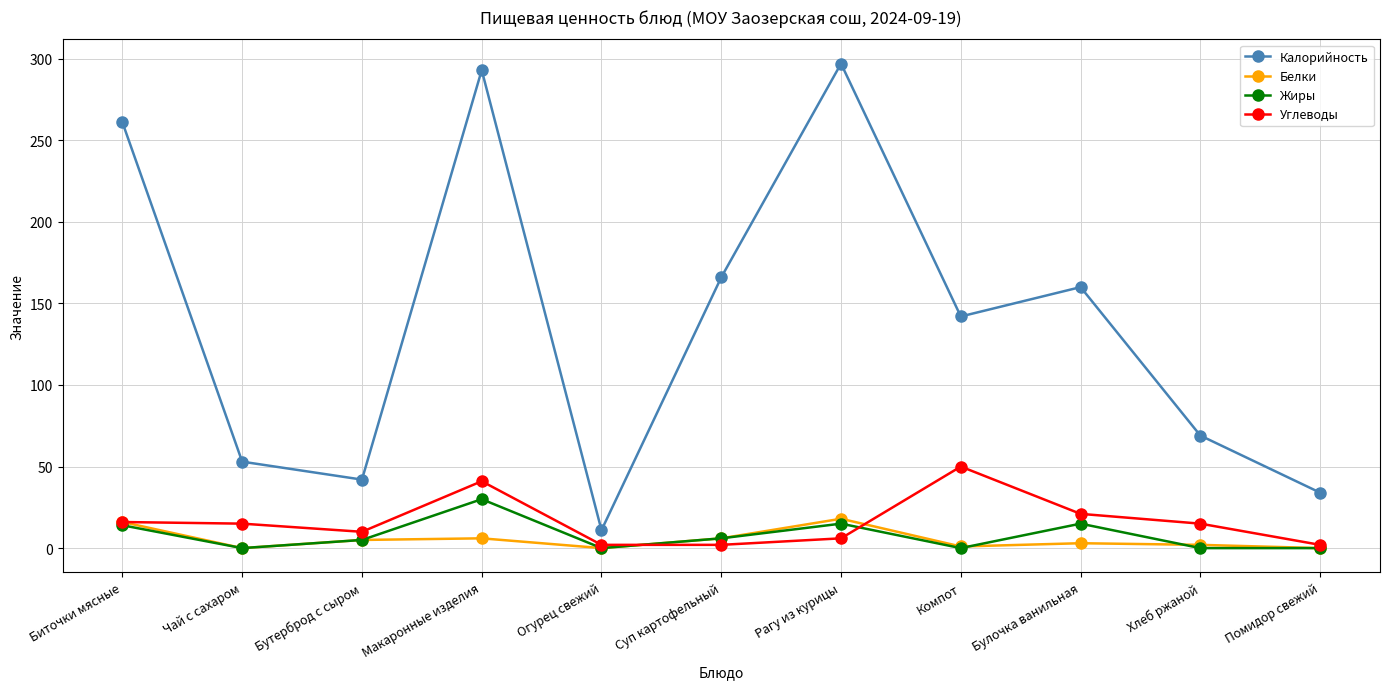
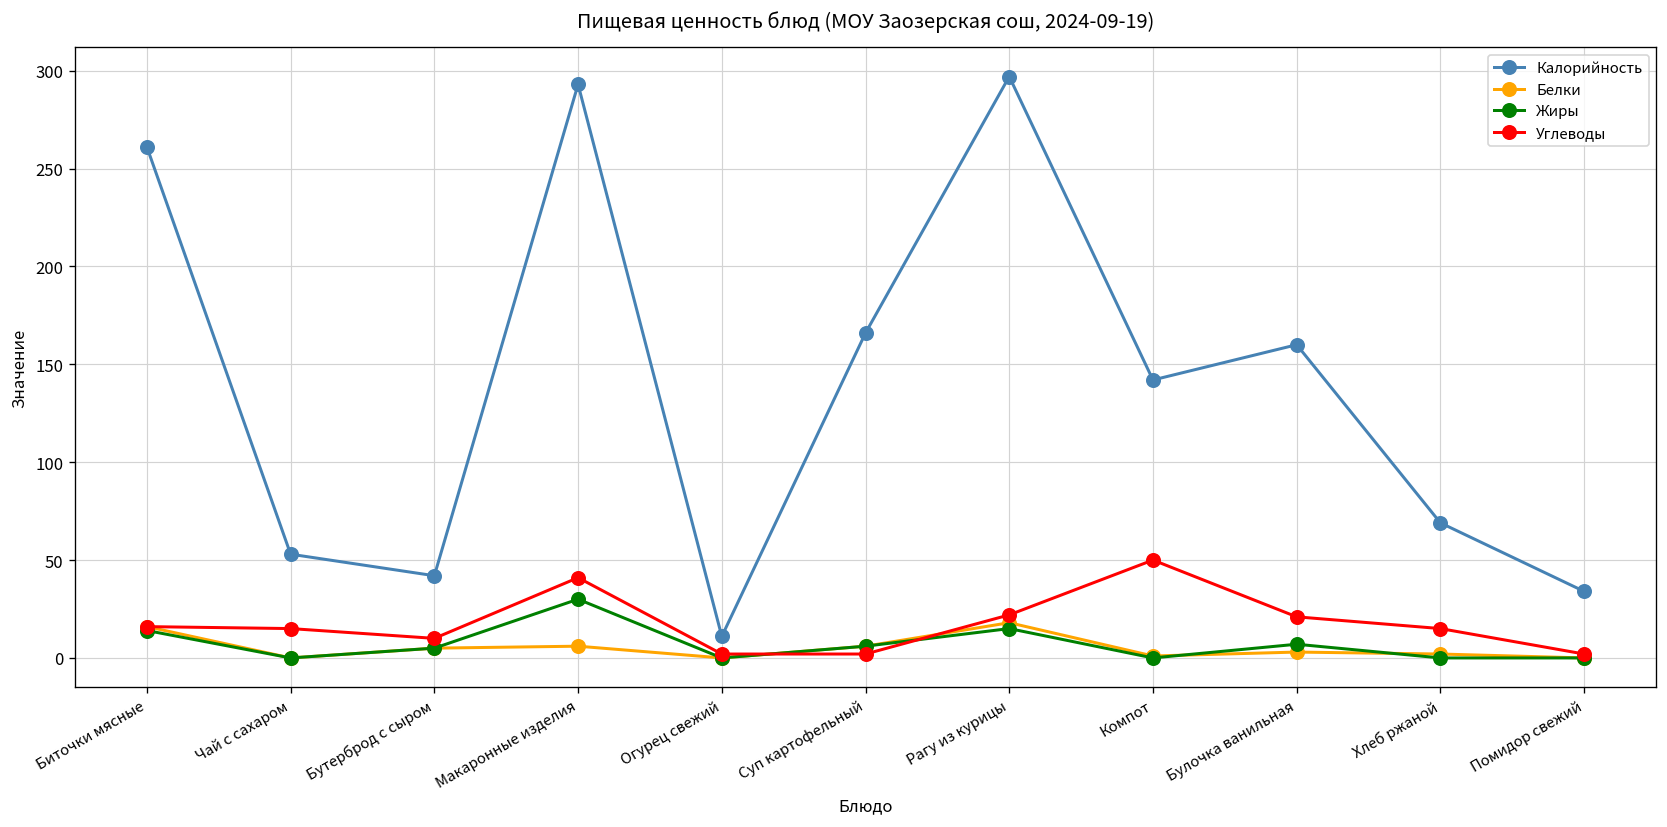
Углеводы, Рагу из курицы: 6 -> 22
Жиры, Булочка ванильная: 15 -> 7
